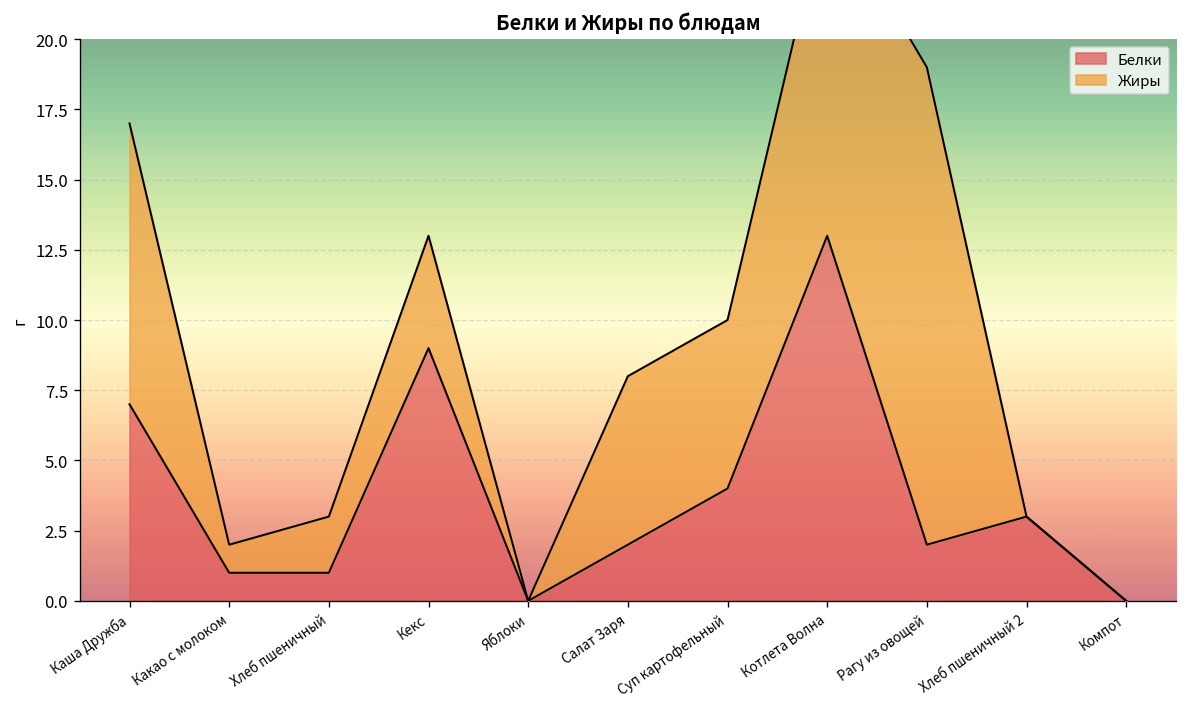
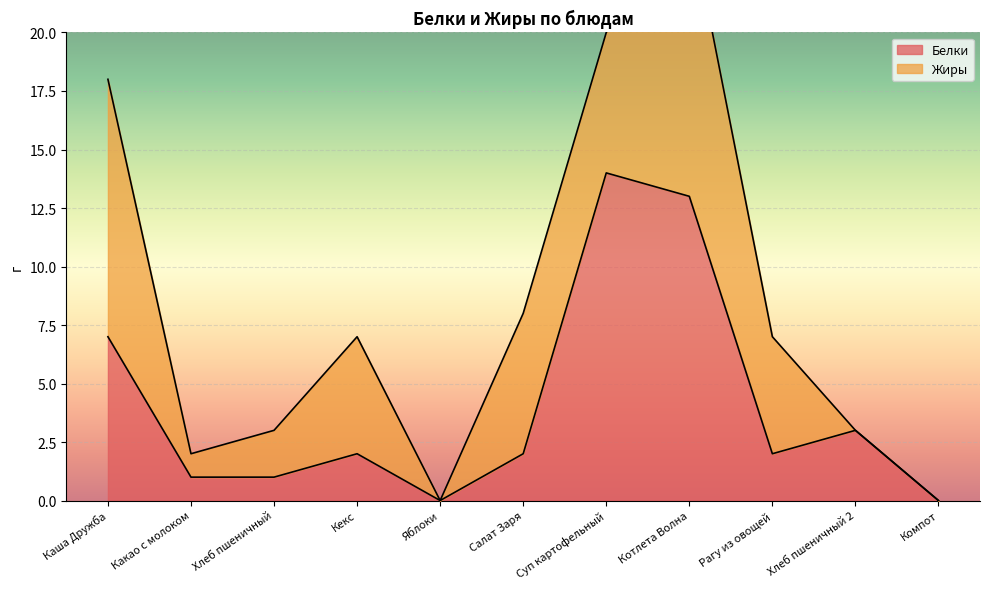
Жиры, Каша Дружба: 10 -> 11
Белки, Кекс: 9 -> 2
Жиры, Кекс: 4 -> 5
Белки, Суп картофельный: 4 -> 14
Жиры, Рагу из овощей: 17 -> 5
